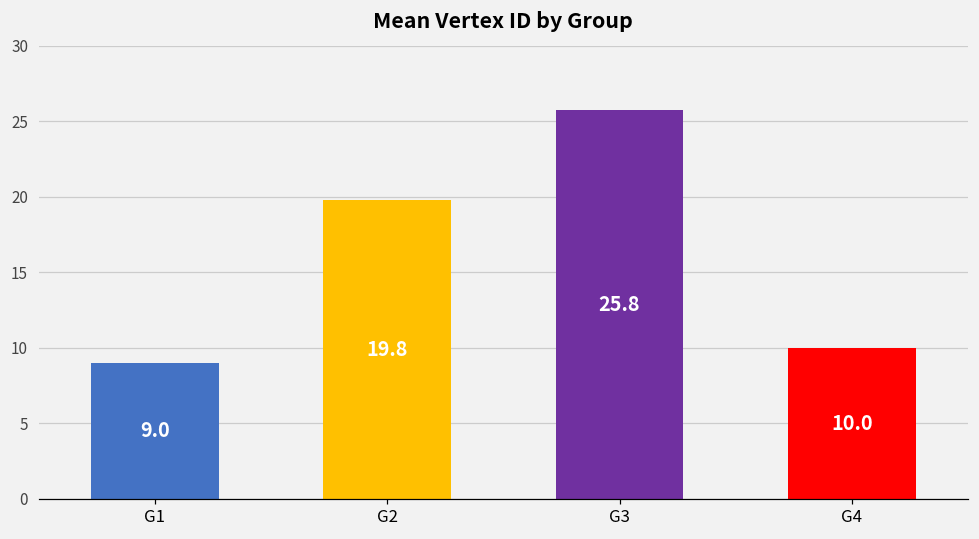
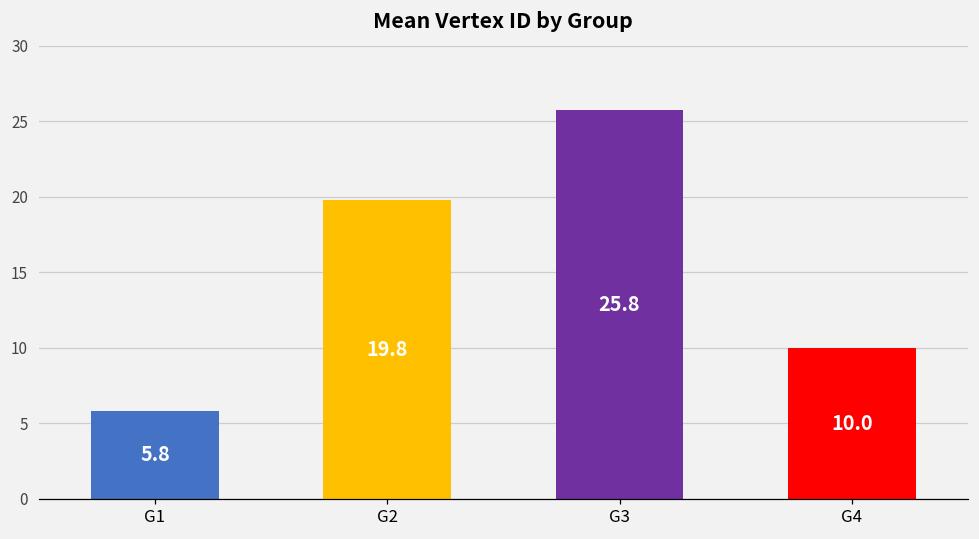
G1: 9.0 -> 5.8
